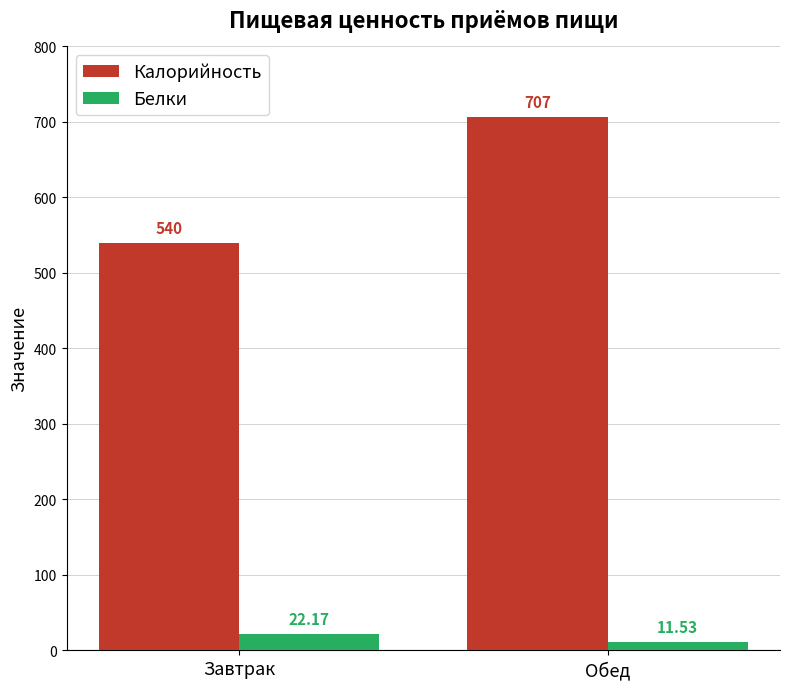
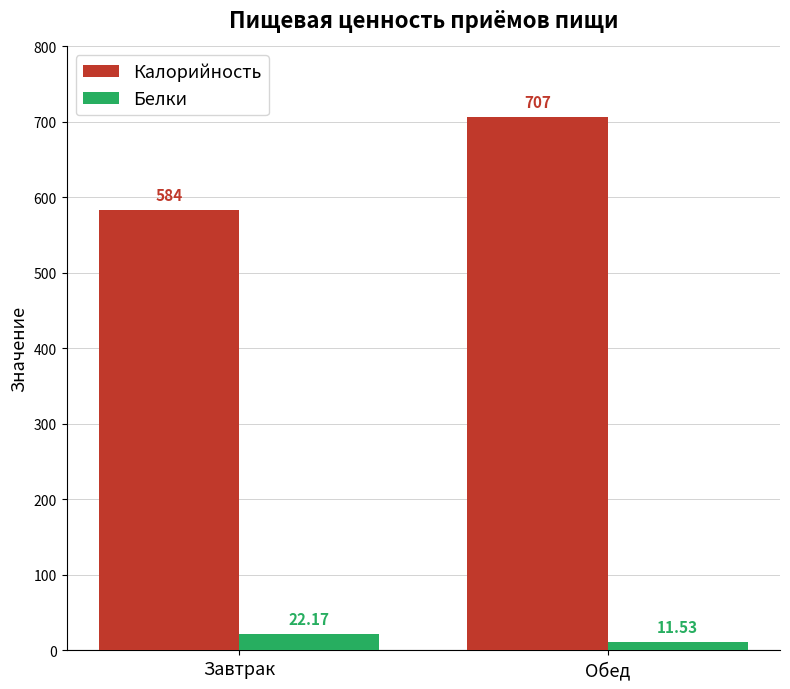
Калорийность, Завтрак: 540 -> 584
